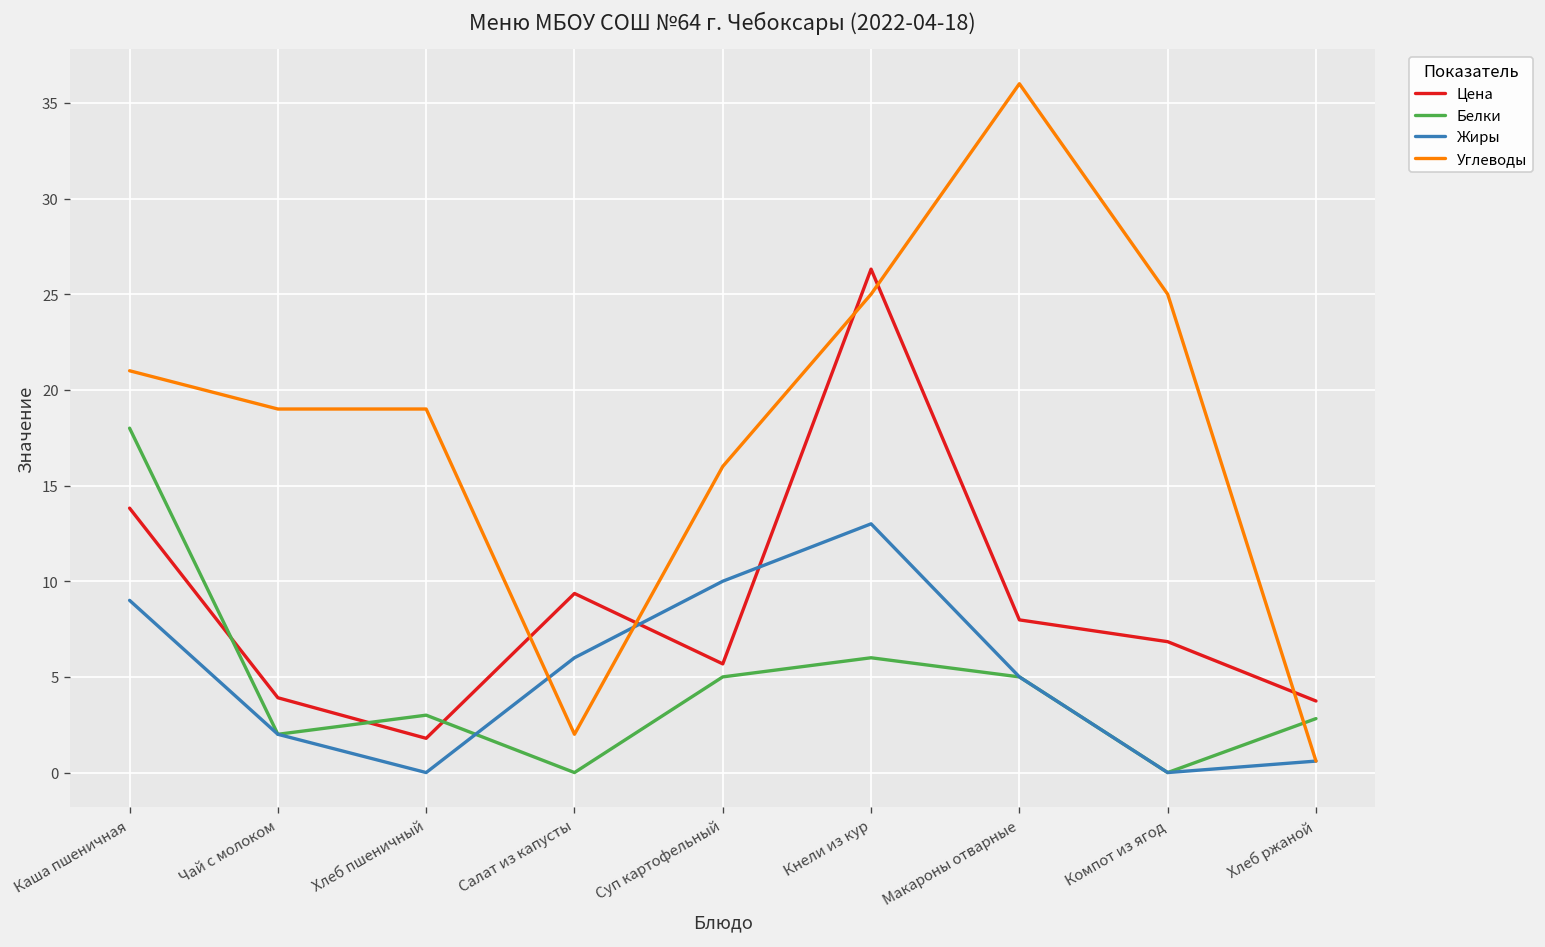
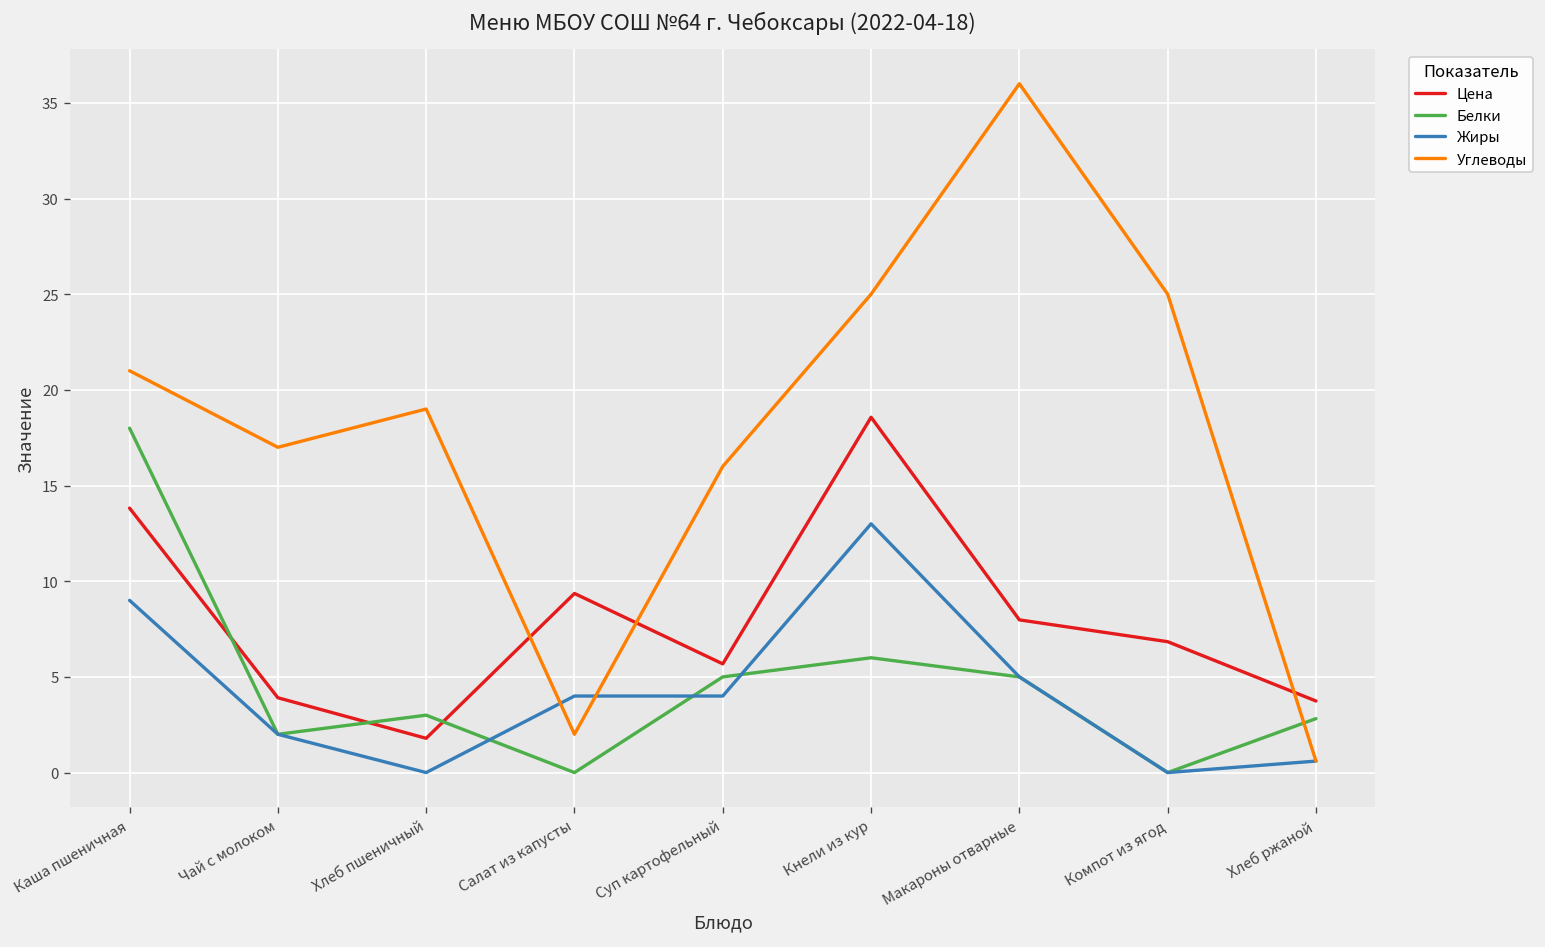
Углеводы, Чай с молоком: 19 -> 17
Жиры, Салат из капусты: 6 -> 4
Жиры, Суп картофельный: 10 -> 4
Цена, Кнели из кур: 26.3 -> 18.6
